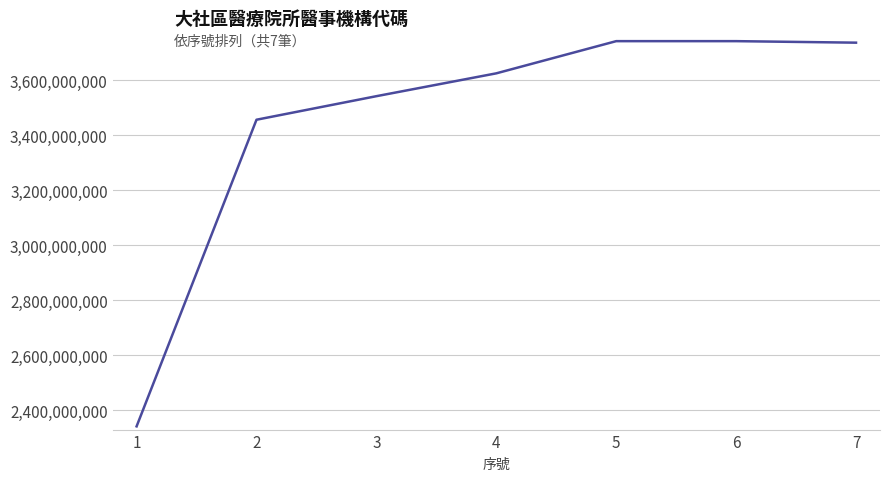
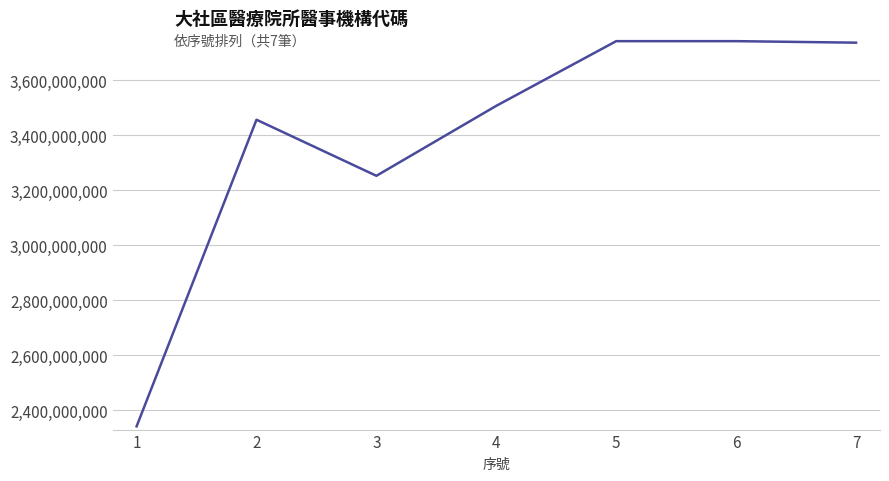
3: 3,540,000,000 -> 3,250,000,000
4: 3,630,000,000 -> 3,510,000,000
